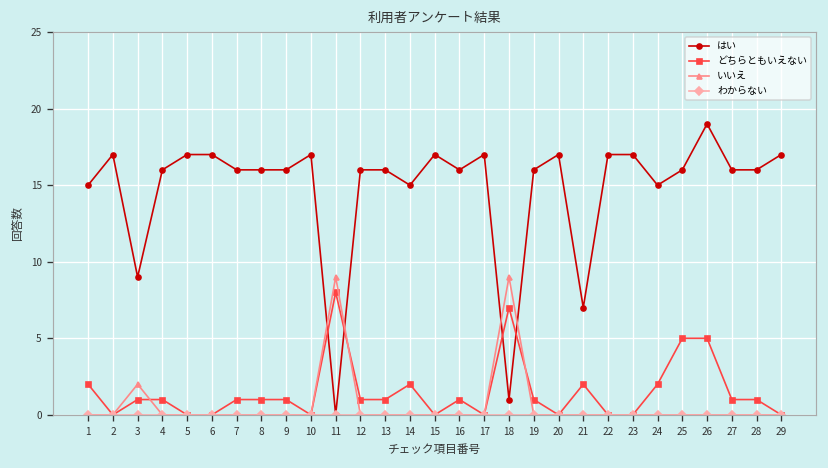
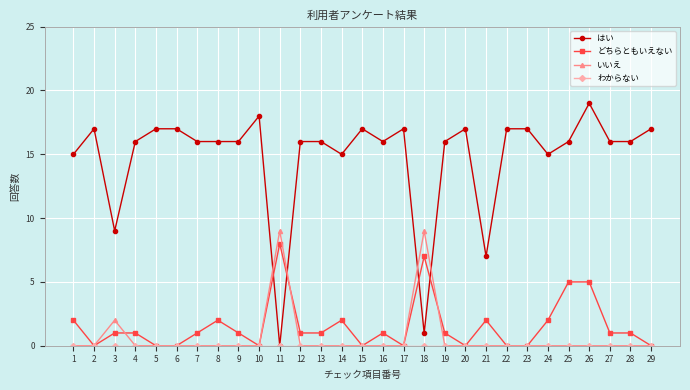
どちらともいえない, 8: 1 -> 2
はい, 10: 17 -> 18
